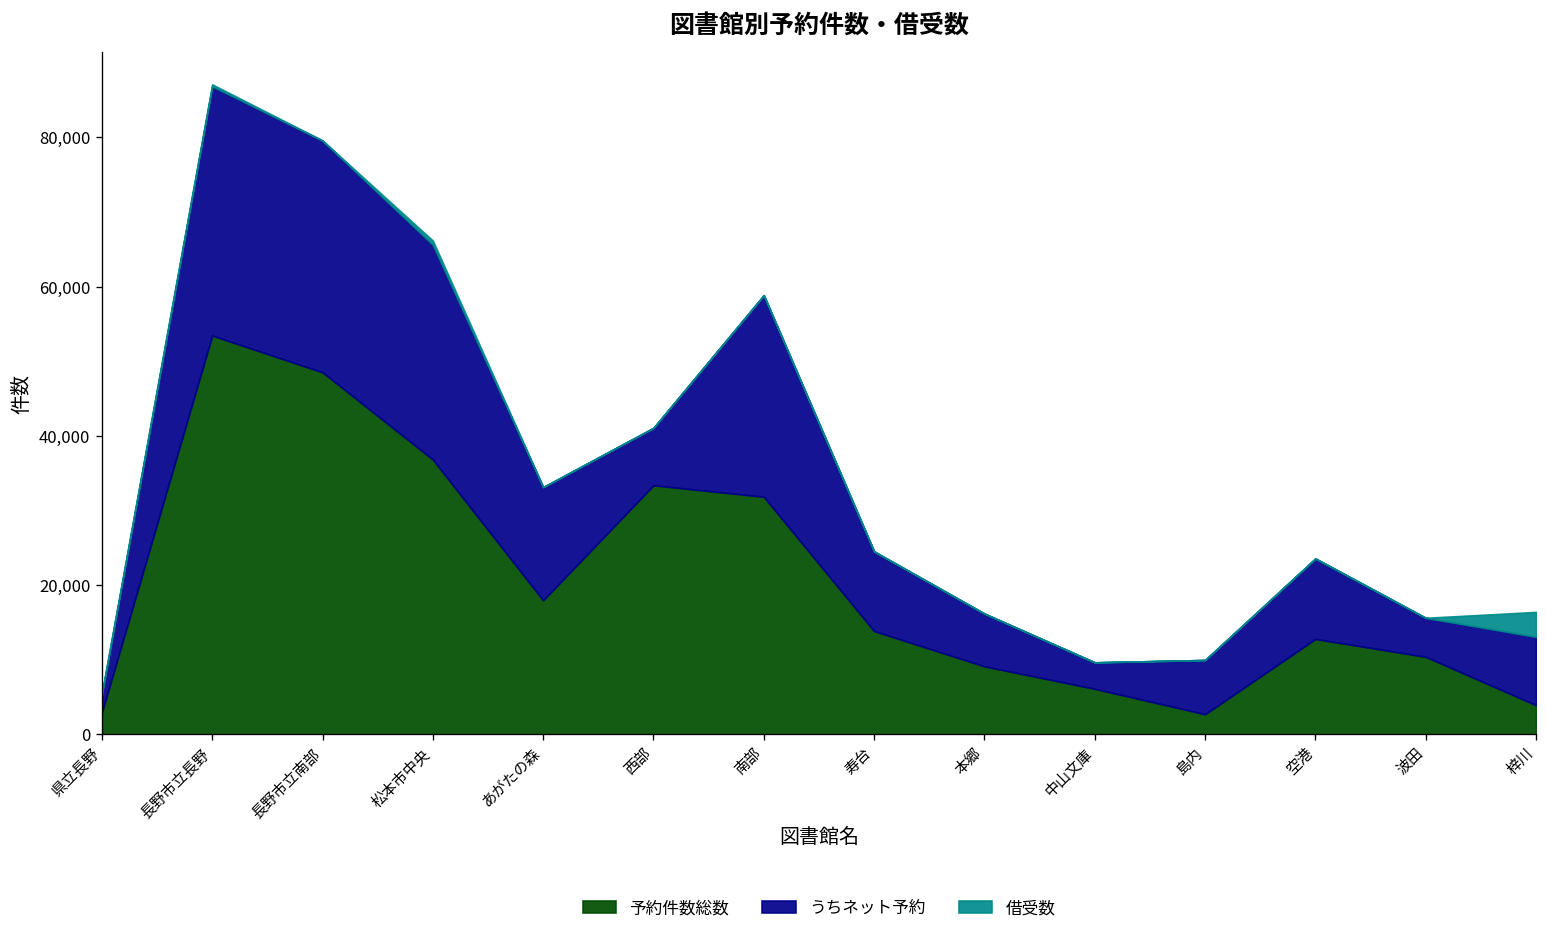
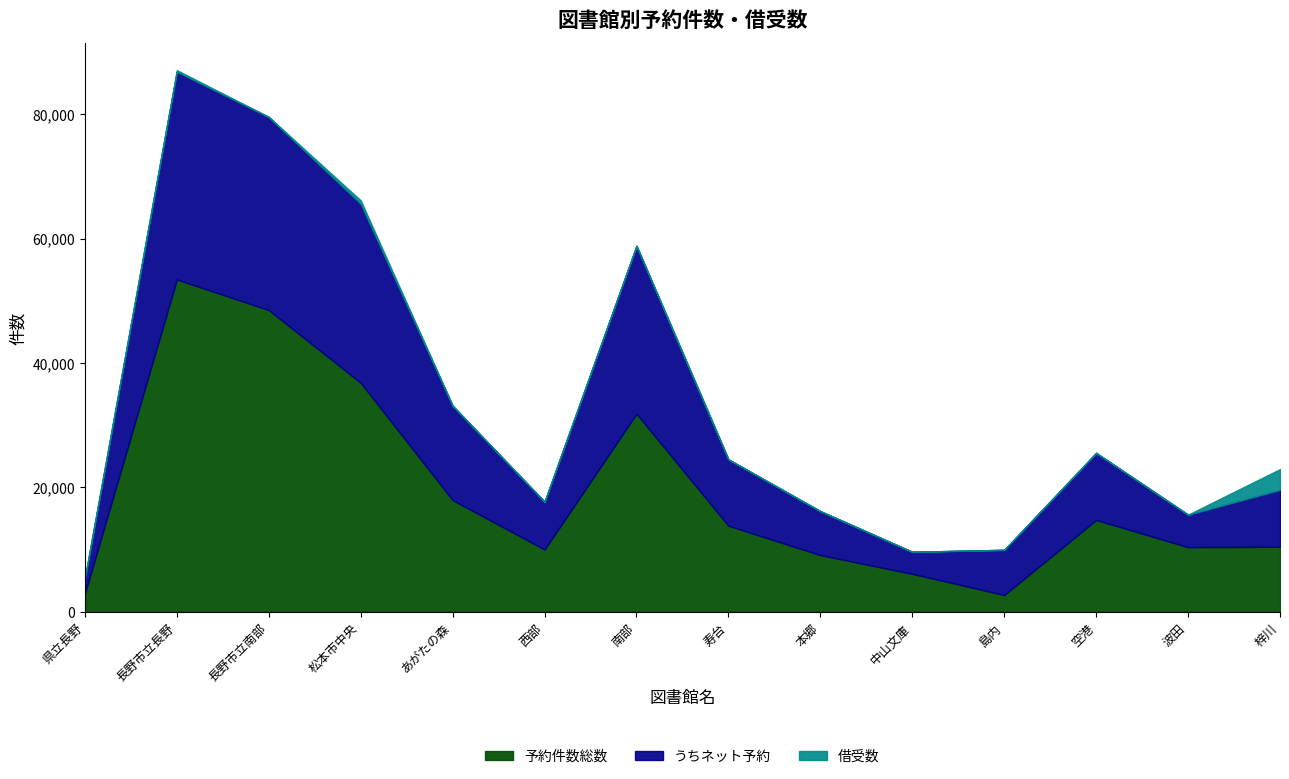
予約件数総数, 西部: 33,000 -> 10,000
予約件数総数, 空港: 13,000 -> 15,000
予約件数総数, 梓川: 4,000 -> 10,000
